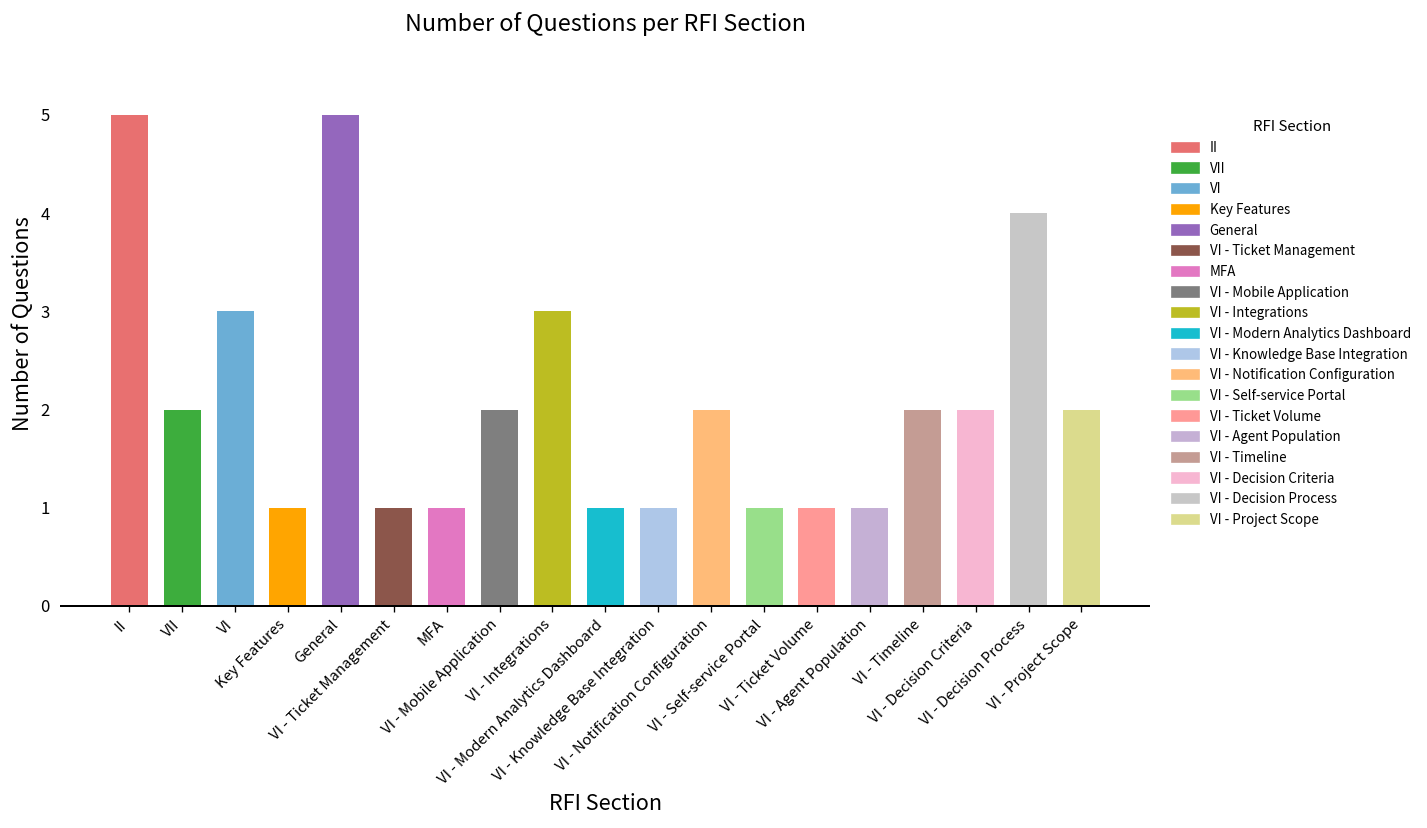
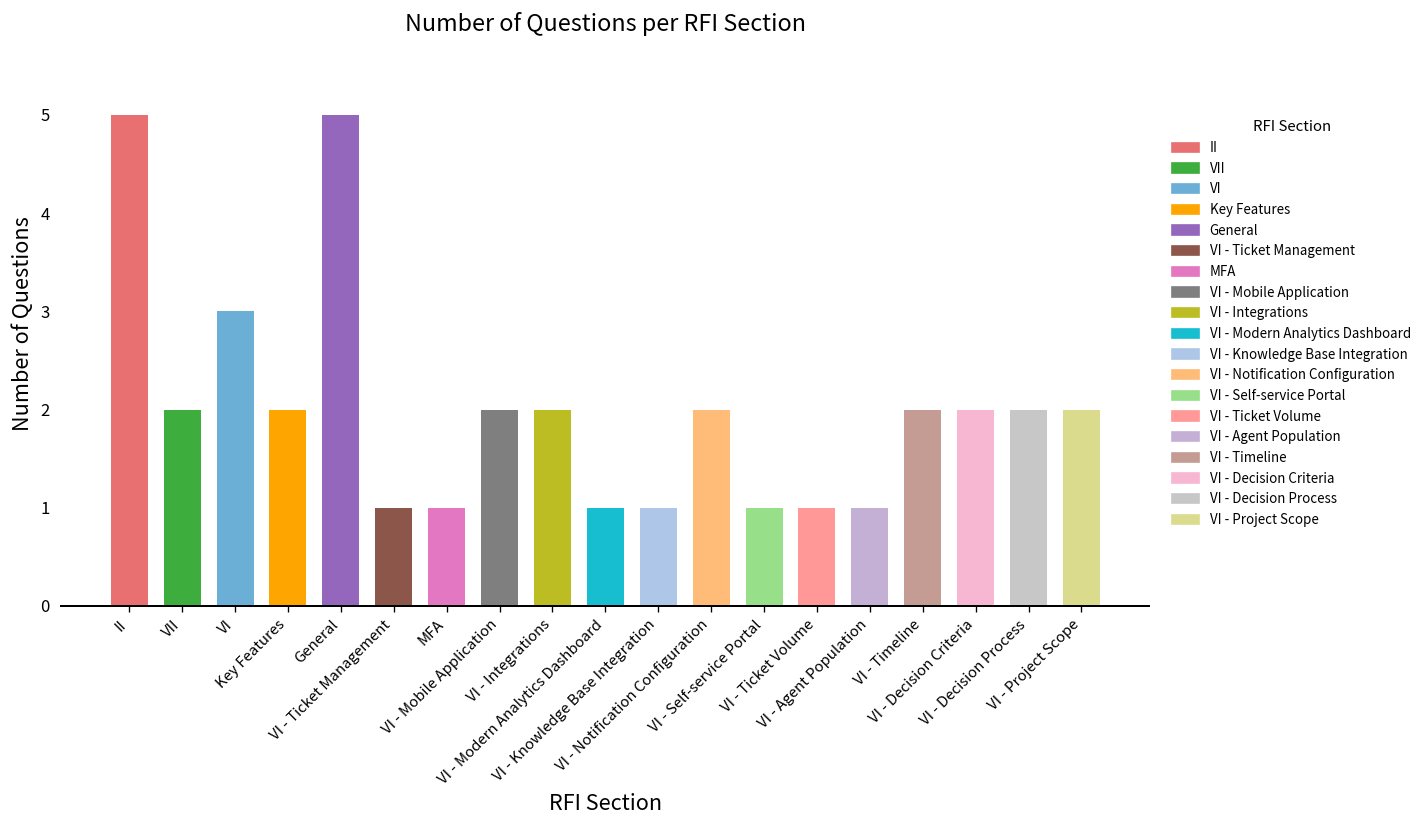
Key Features: 1 -> 2
VI - Integrations: 3 -> 2
VI - Decision Process: 4 -> 2
